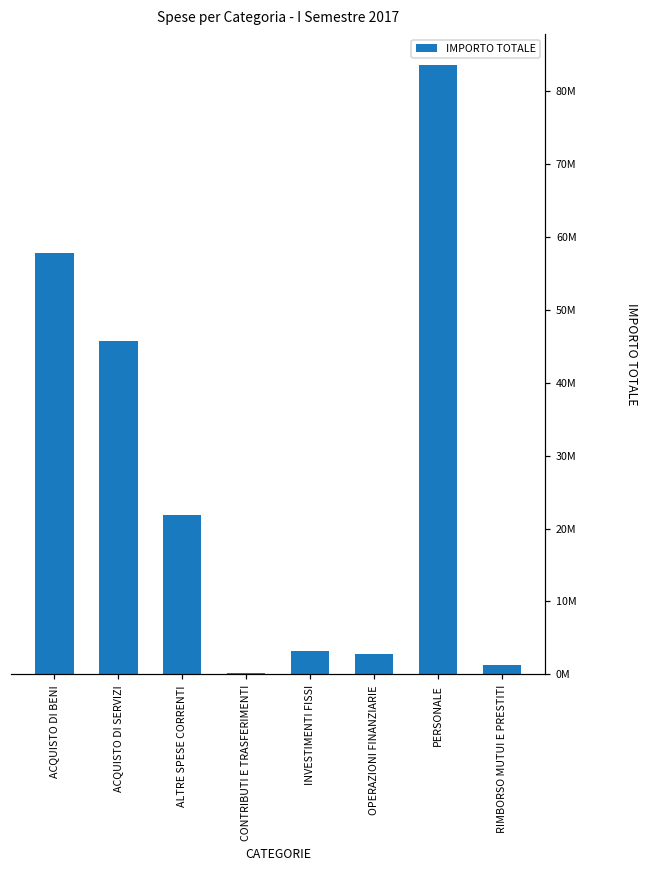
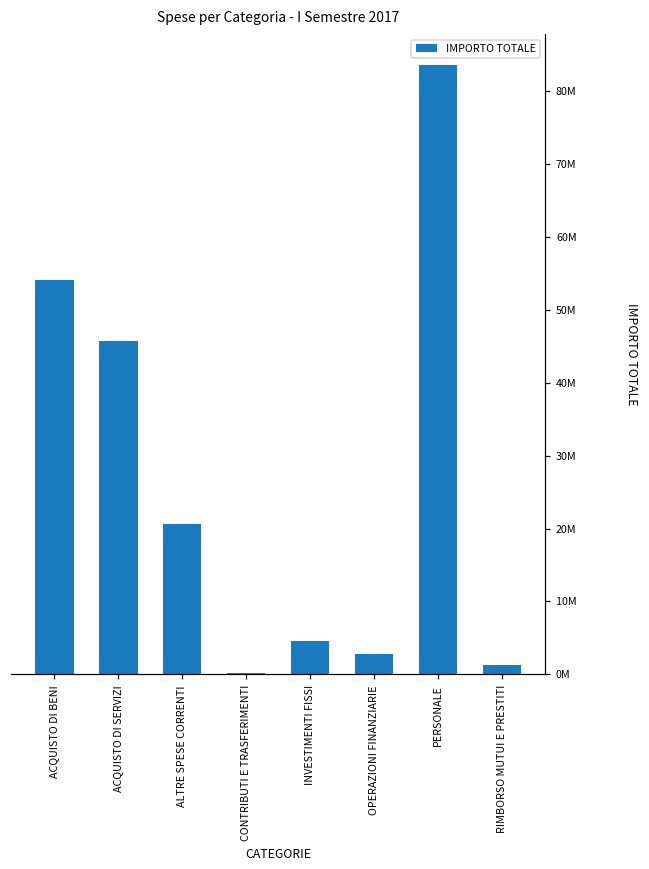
ACQUISTO DI BENI: 58000000 -> 54000000
ALTRE SPESE CORRENTI: 22000000 -> 21000000
INVESTIMENTI FISSI: 3000000 -> 5000000
